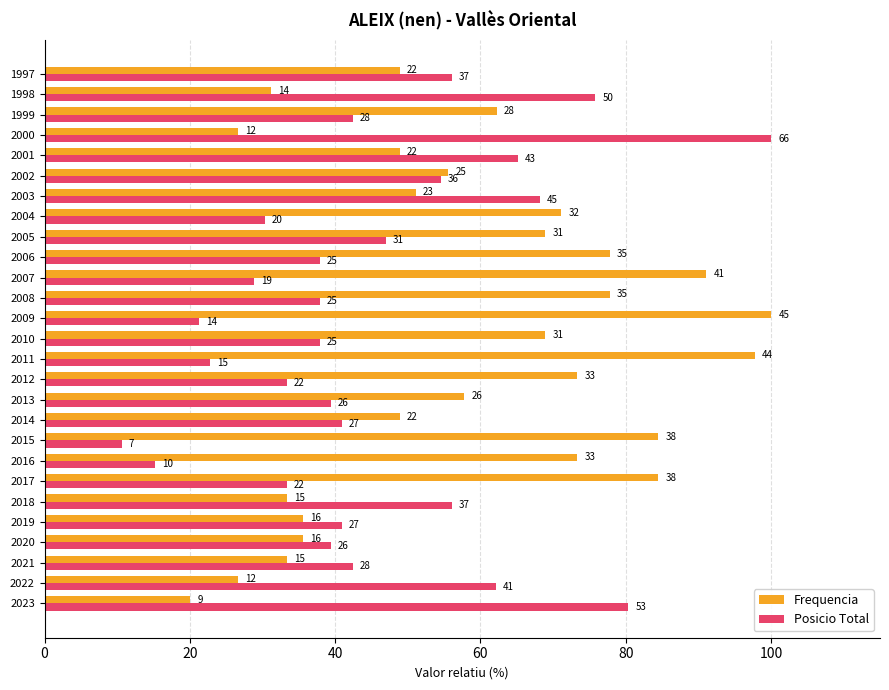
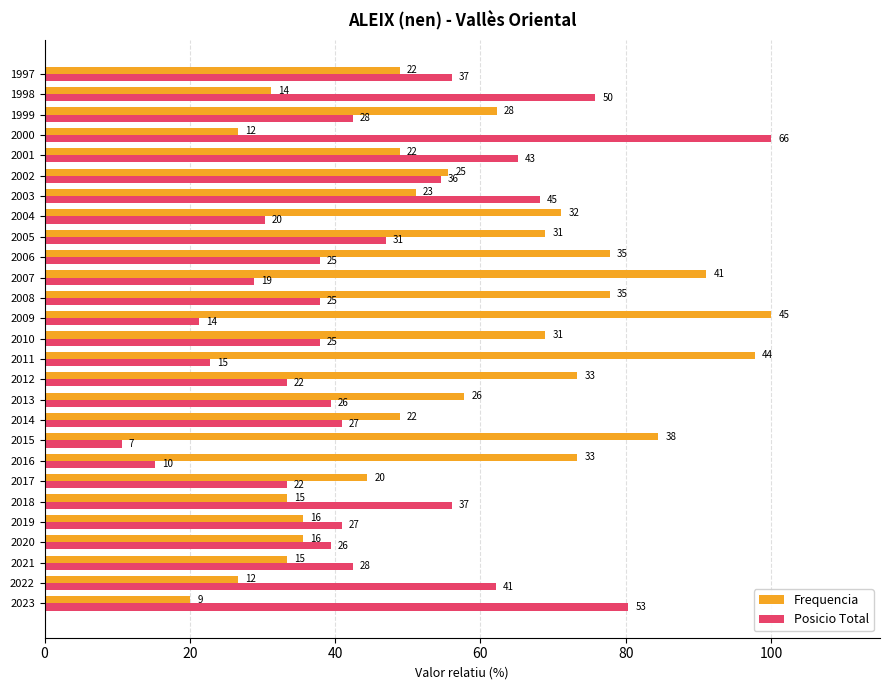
Frequencia, 2017: 38 -> 20
